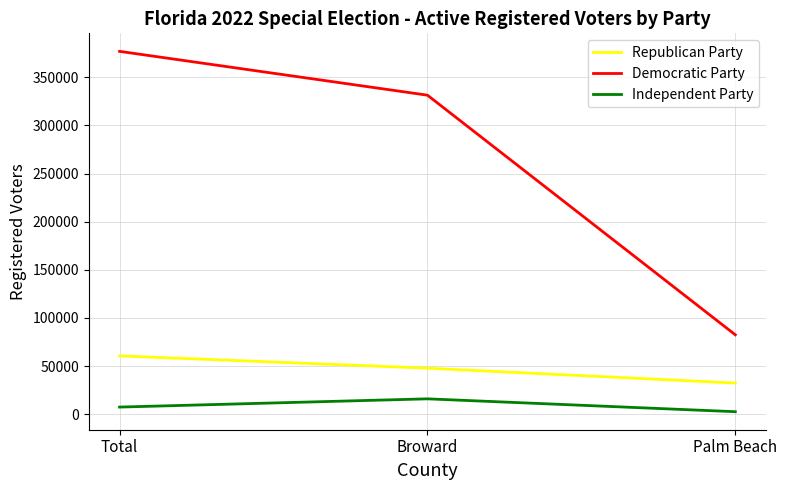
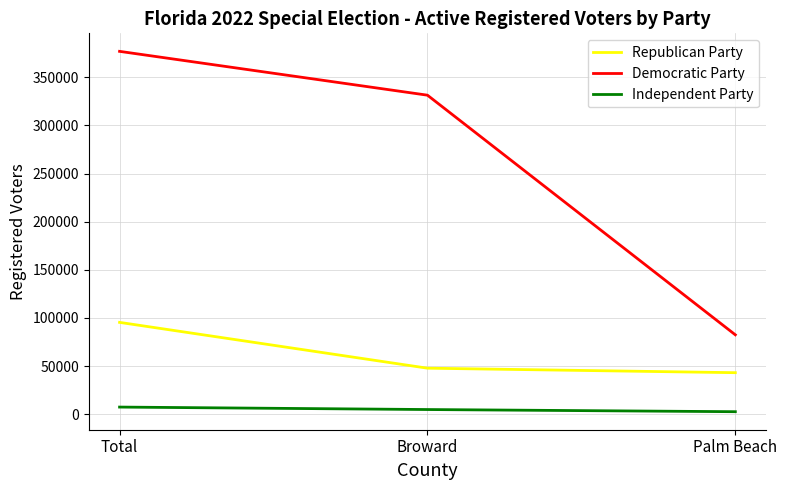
Republican Party, Total: 60000 -> 100000
Independent Party, Broward: 20000 -> 0
Republican Party, Palm Beach: 30000 -> 40000
